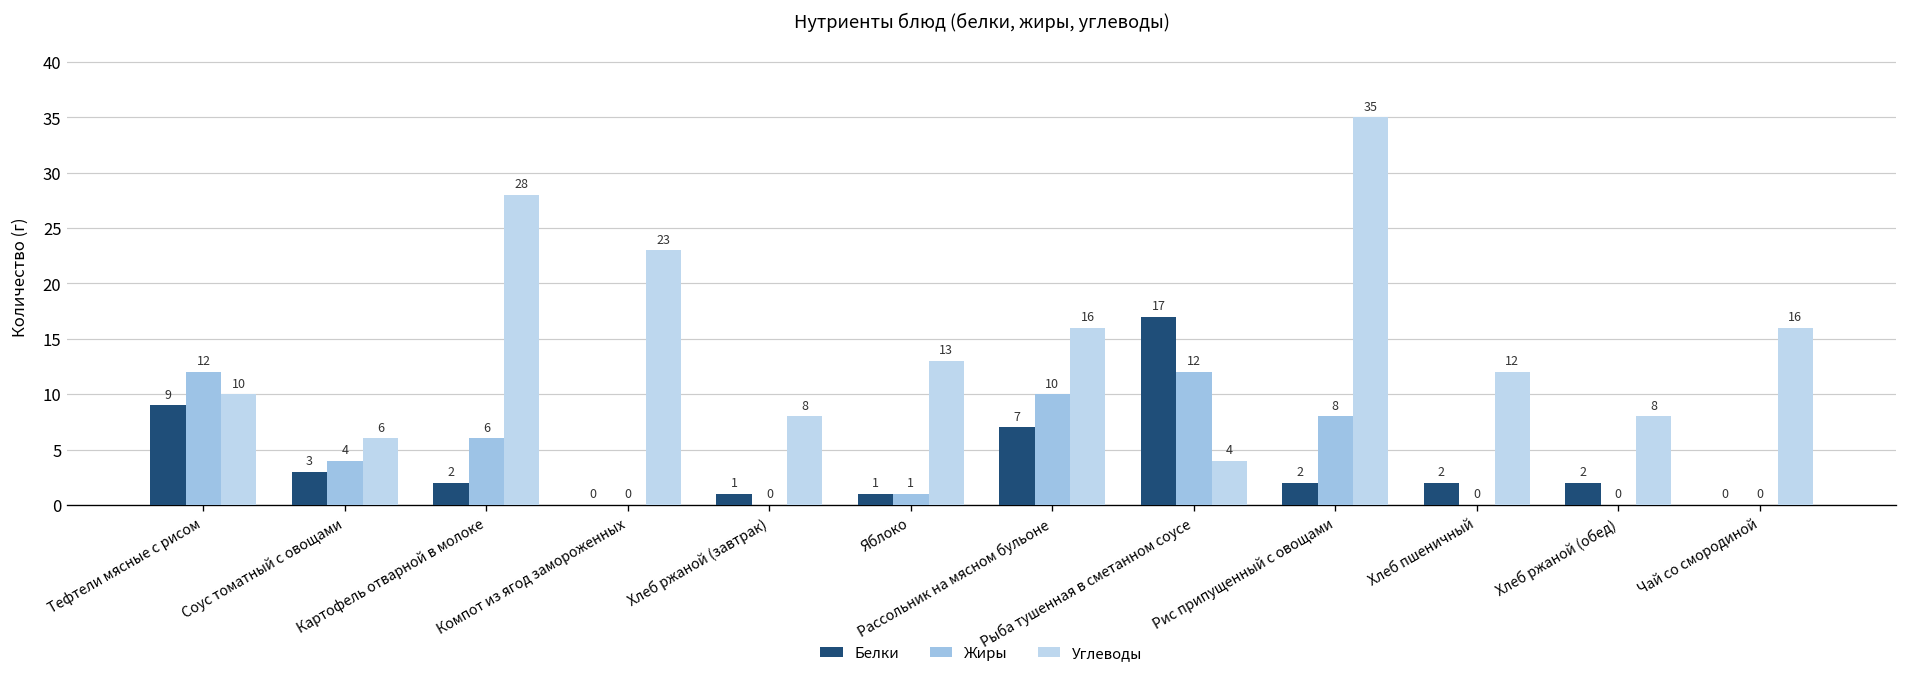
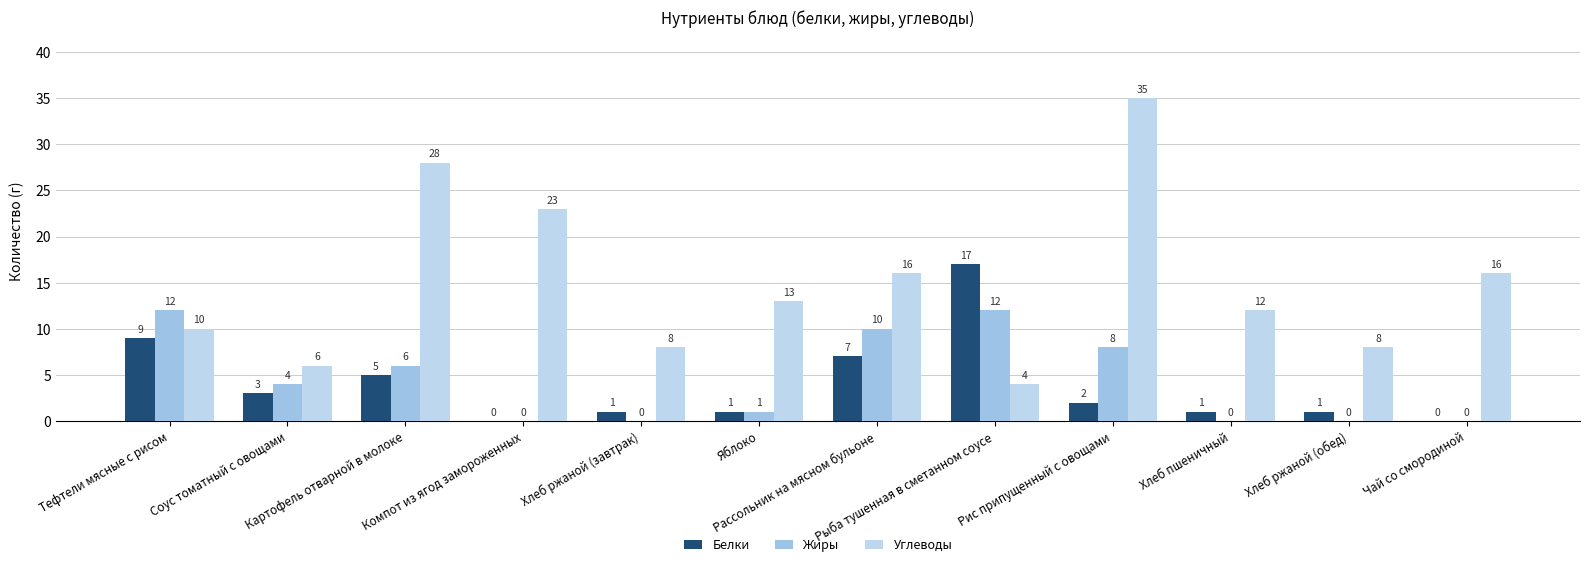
Белки, Картофель отварной в молоке: 2 -> 5
Белки, Хлеб пшеничный: 2 -> 1
Белки, Хлеб ржаной (обед): 2 -> 1
